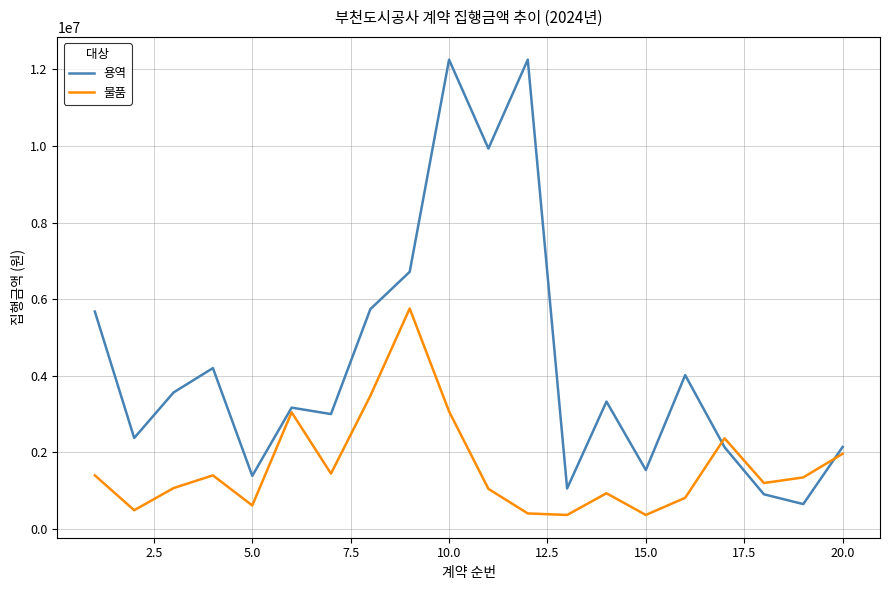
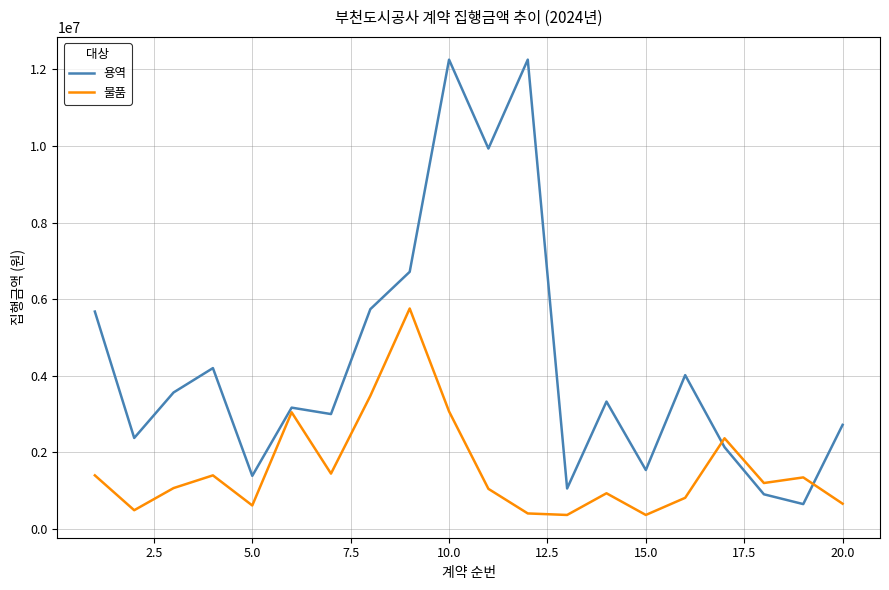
용역, 20.0: 2100000 -> 2700000
물품, 20.0: 2000000 -> 700000
